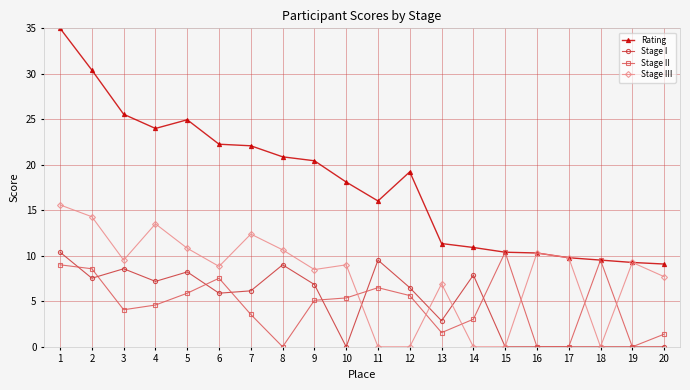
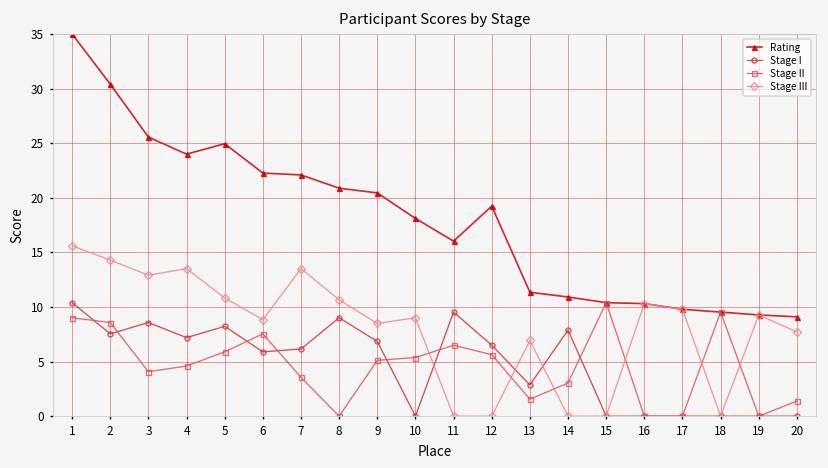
Stage III, 3: 10 -> 13
Stage III, 7: 12 -> 14
